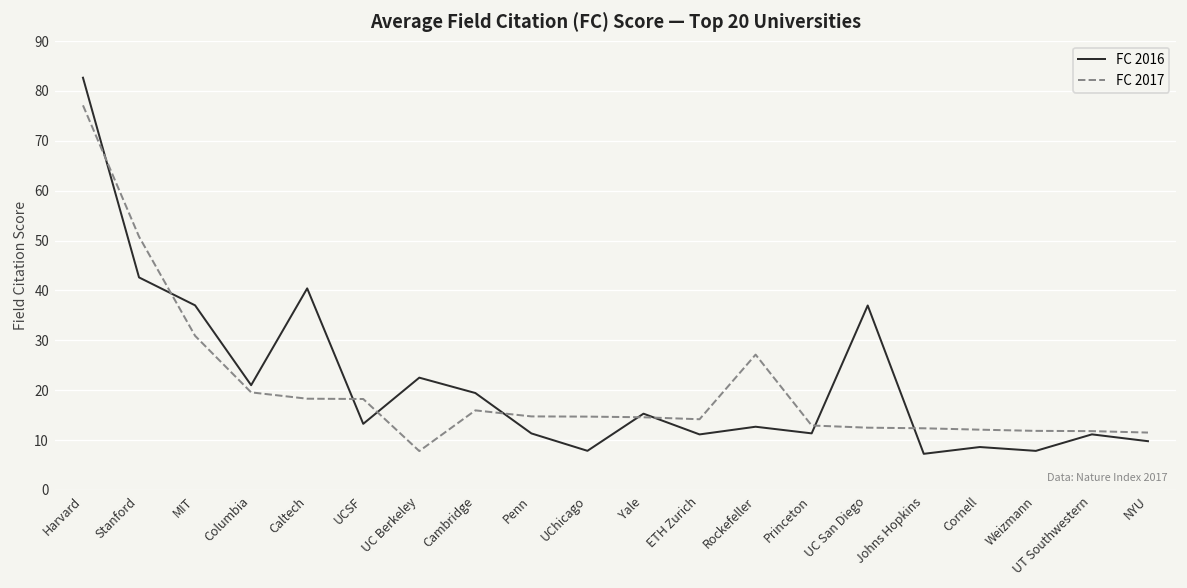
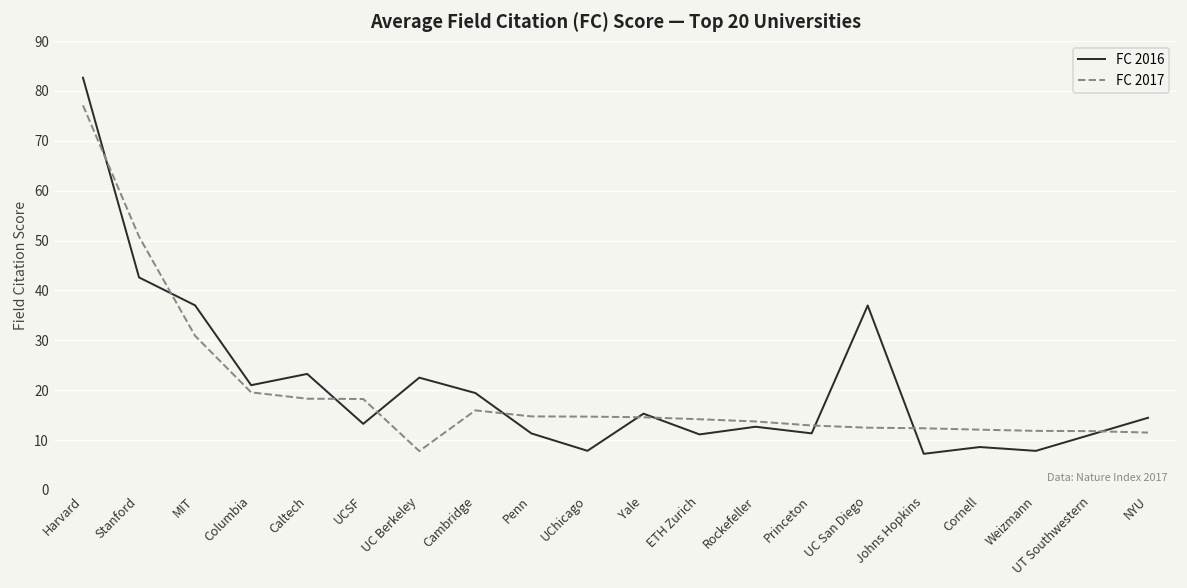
FC 2016, Caltech: 40 -> 23
FC 2017, Rockefeller: 27 -> 14
FC 2016, NYU: 10 -> 14
